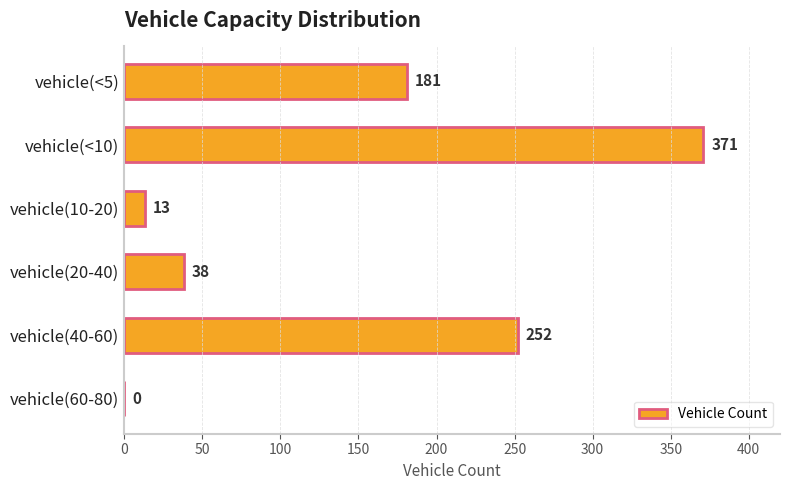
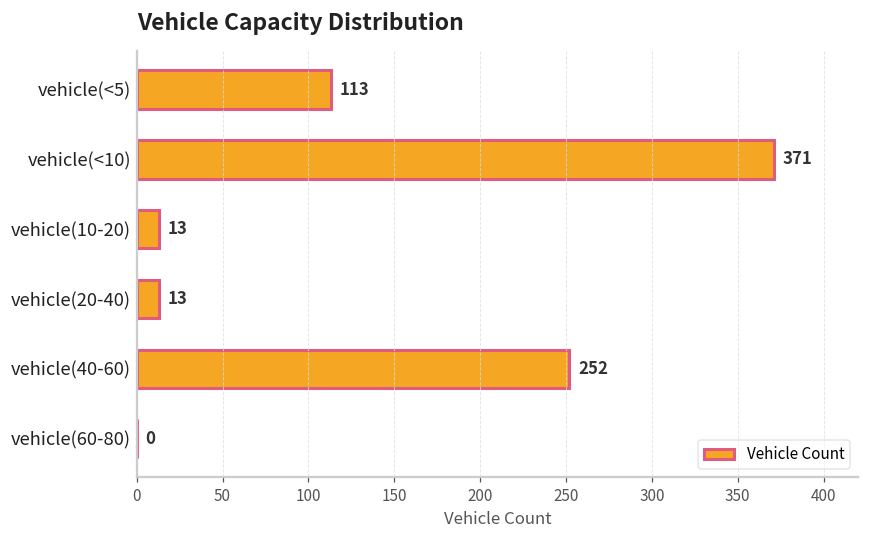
vehicle(<5): 181 -> 113
vehicle(20-40): 38 -> 13
